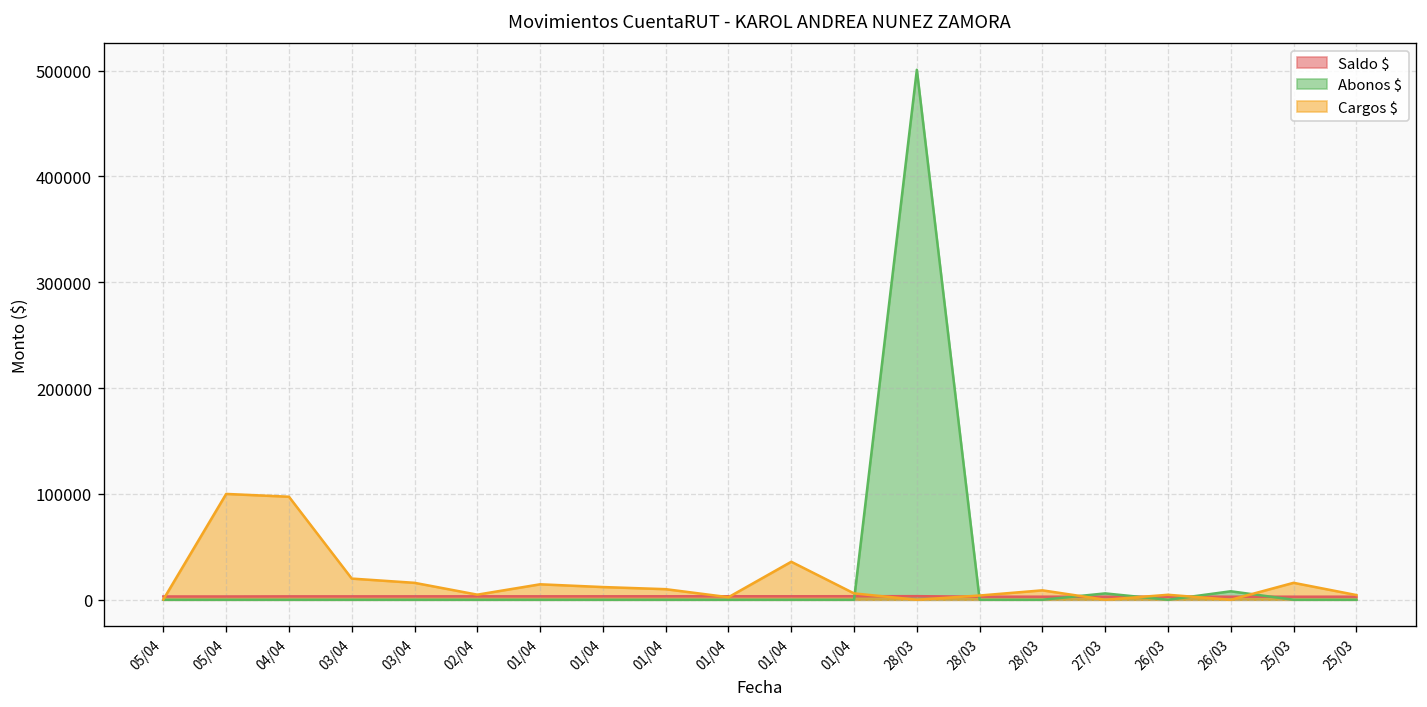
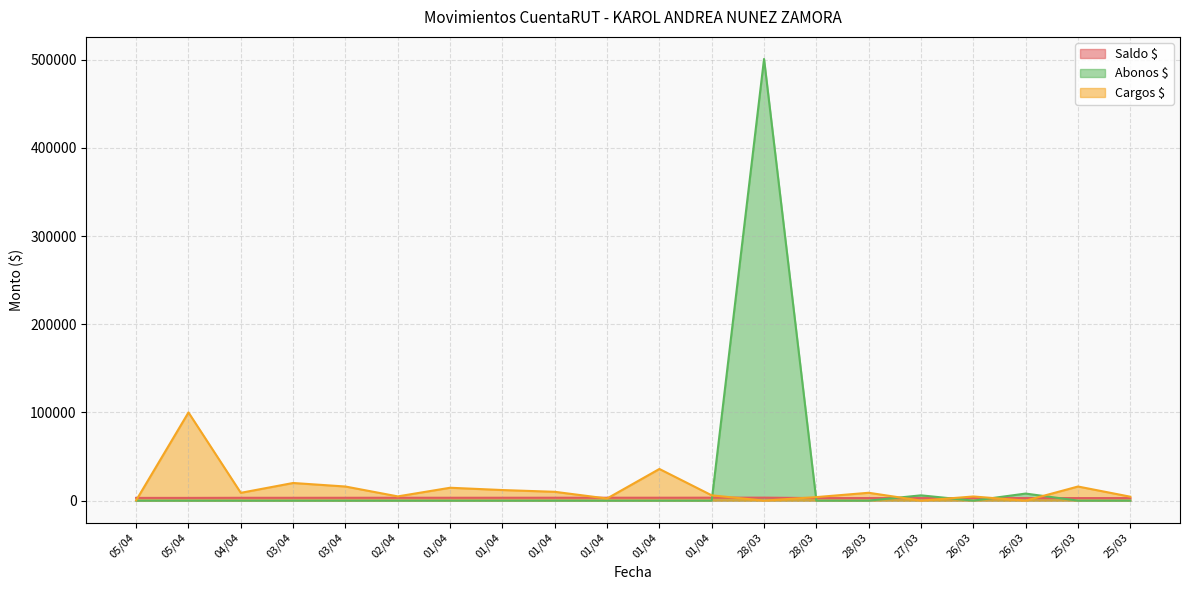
Cargos $, 04/04: 100000 -> 10000
